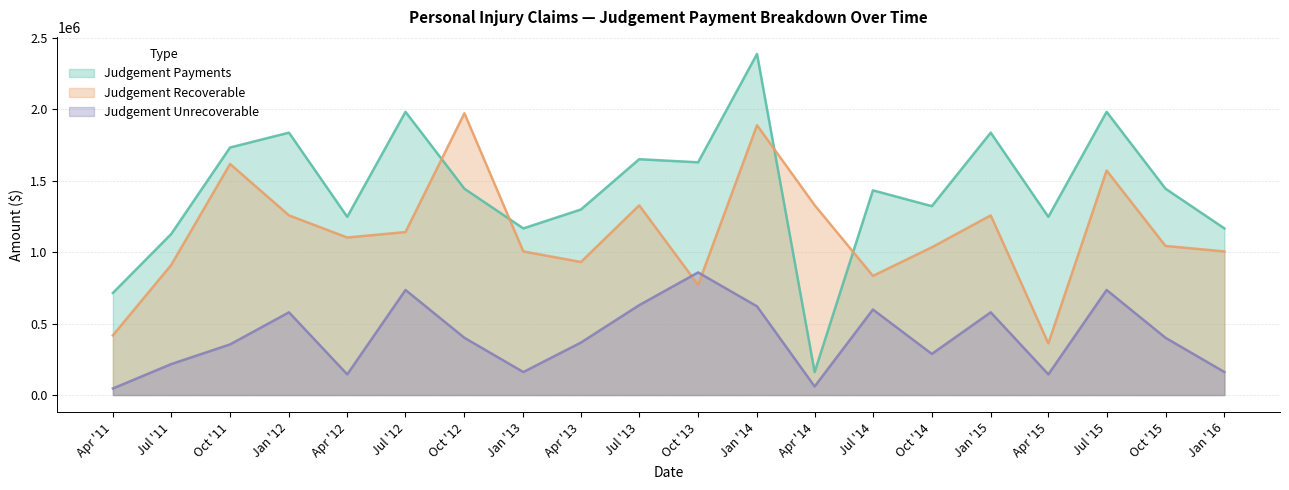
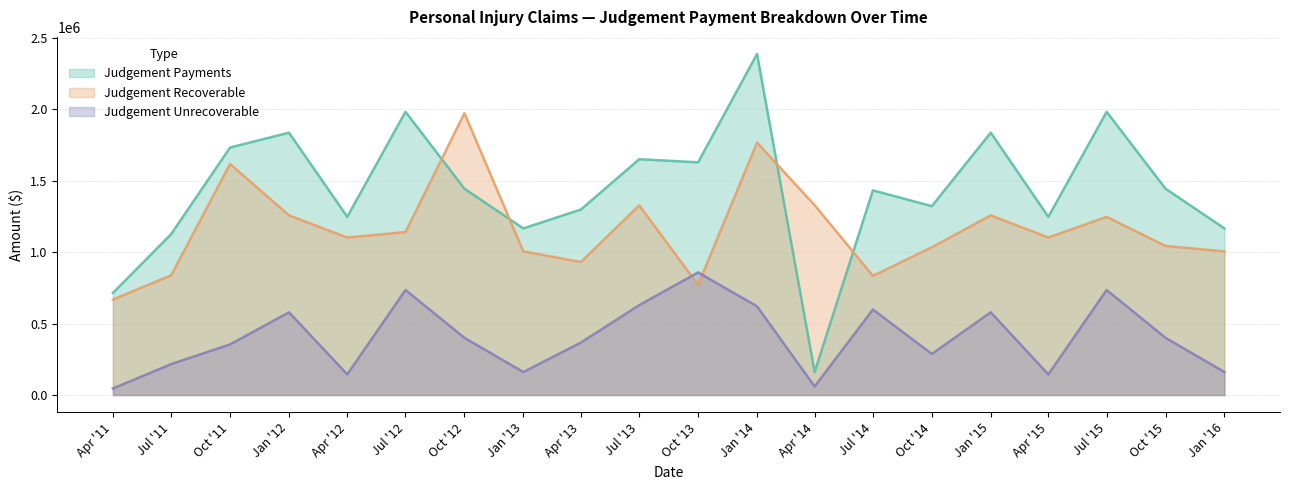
Judgement Recoverable, Apr '11: 420000 -> 670000
Judgement Recoverable, Jul '11: 910000 -> 840000
Judgement Recoverable, Jan '14: 1890000 -> 1770000
Judgement Recoverable, Apr '15: 360000 -> 1100000
Judgement Recoverable, Jul '15: 1570000 -> 1250000
